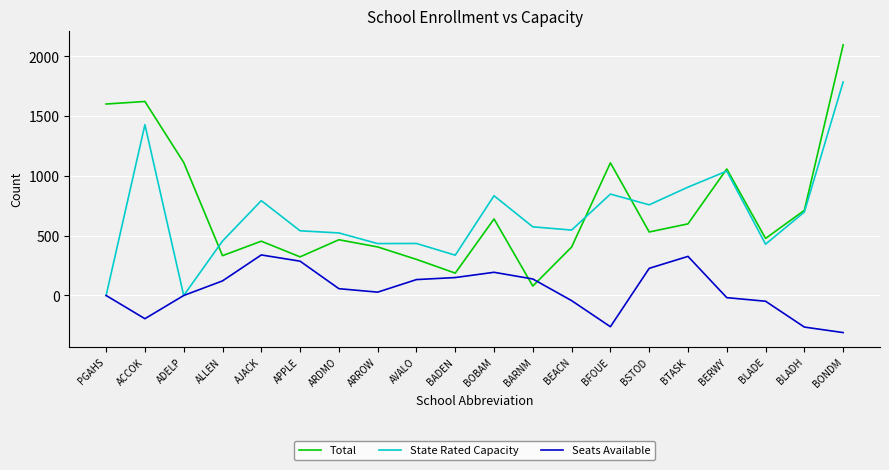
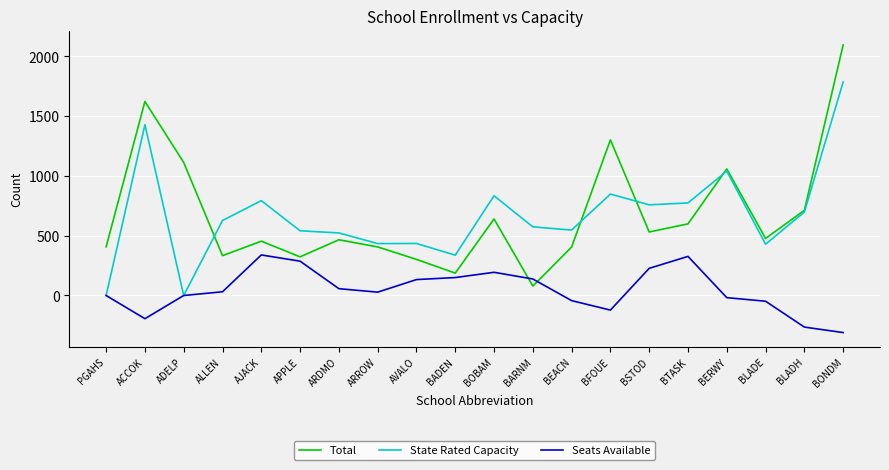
Total, PGAHS: 1600 -> 410
State Rated Capacity, ALLEN: 460 -> 630
Seats Available, ALLEN: 120 -> 30
Total, BFOUE: 1110 -> 1300
Seats Available, BFOUE: -260 -> -120
State Rated Capacity, BTASK: 910 -> 770
